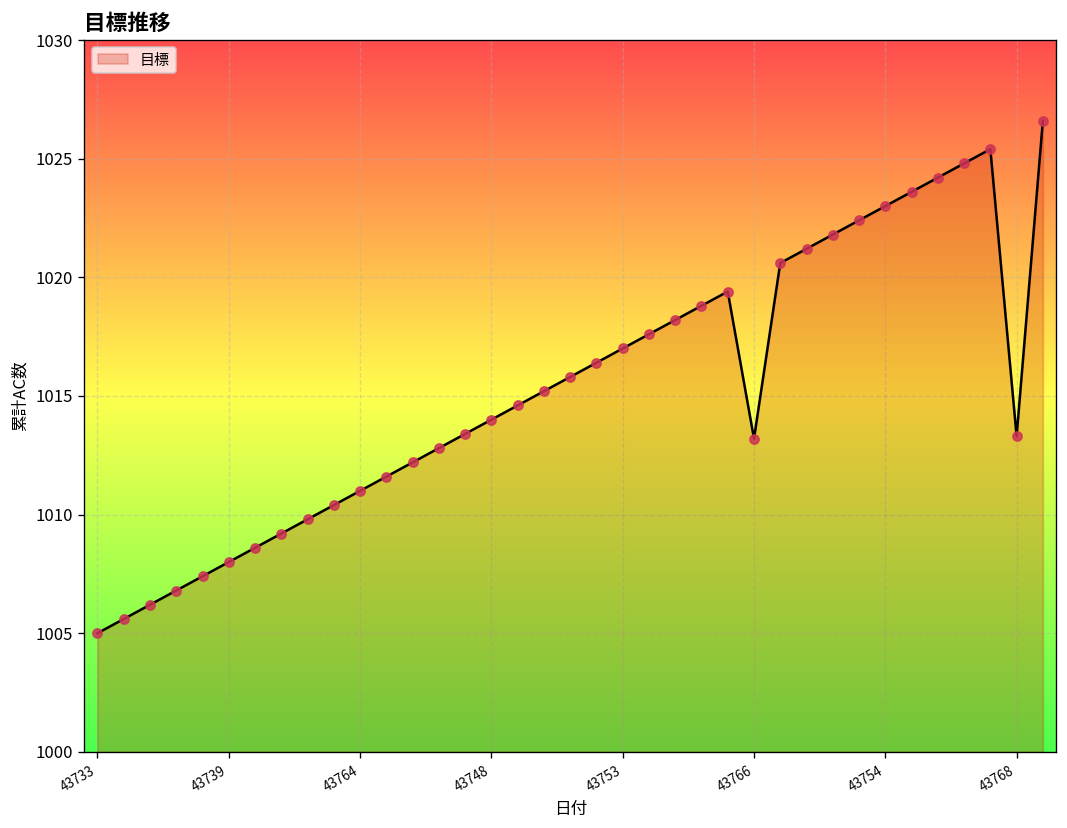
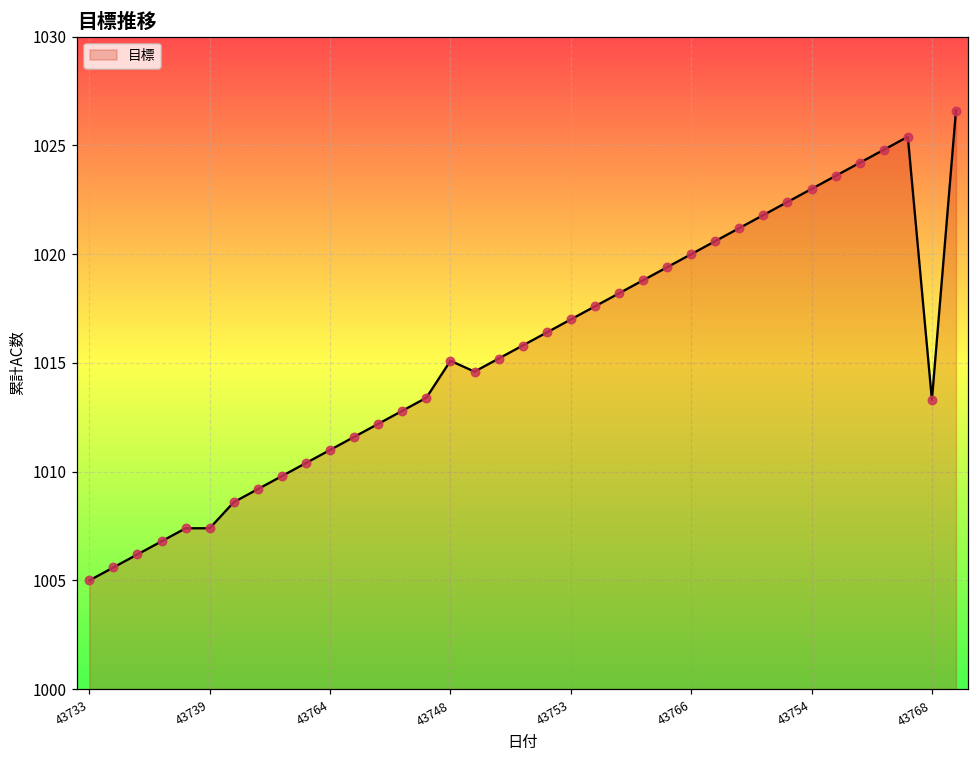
43739: 1008.0 -> 1007.4
43748: 1014.0 -> 1015.1
43766: 1013.2 -> 1020.0
